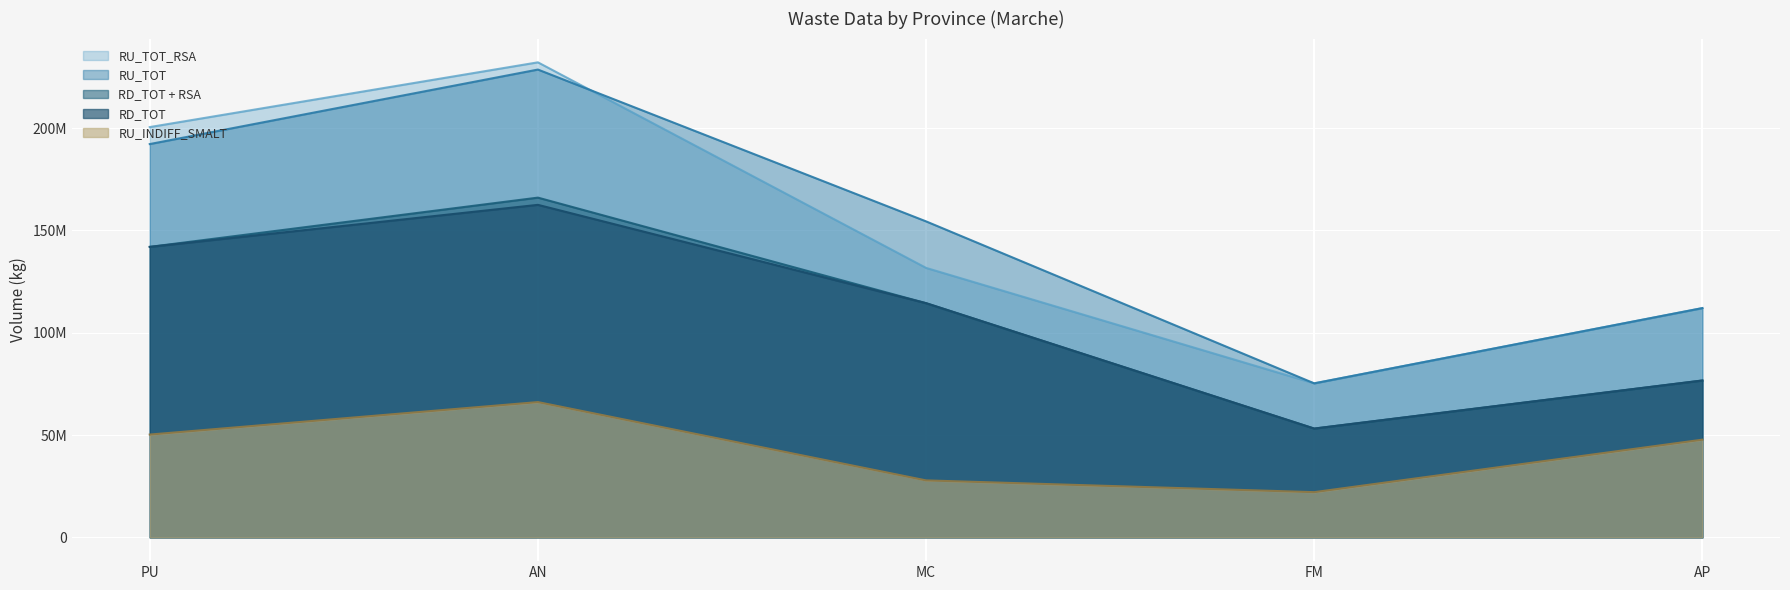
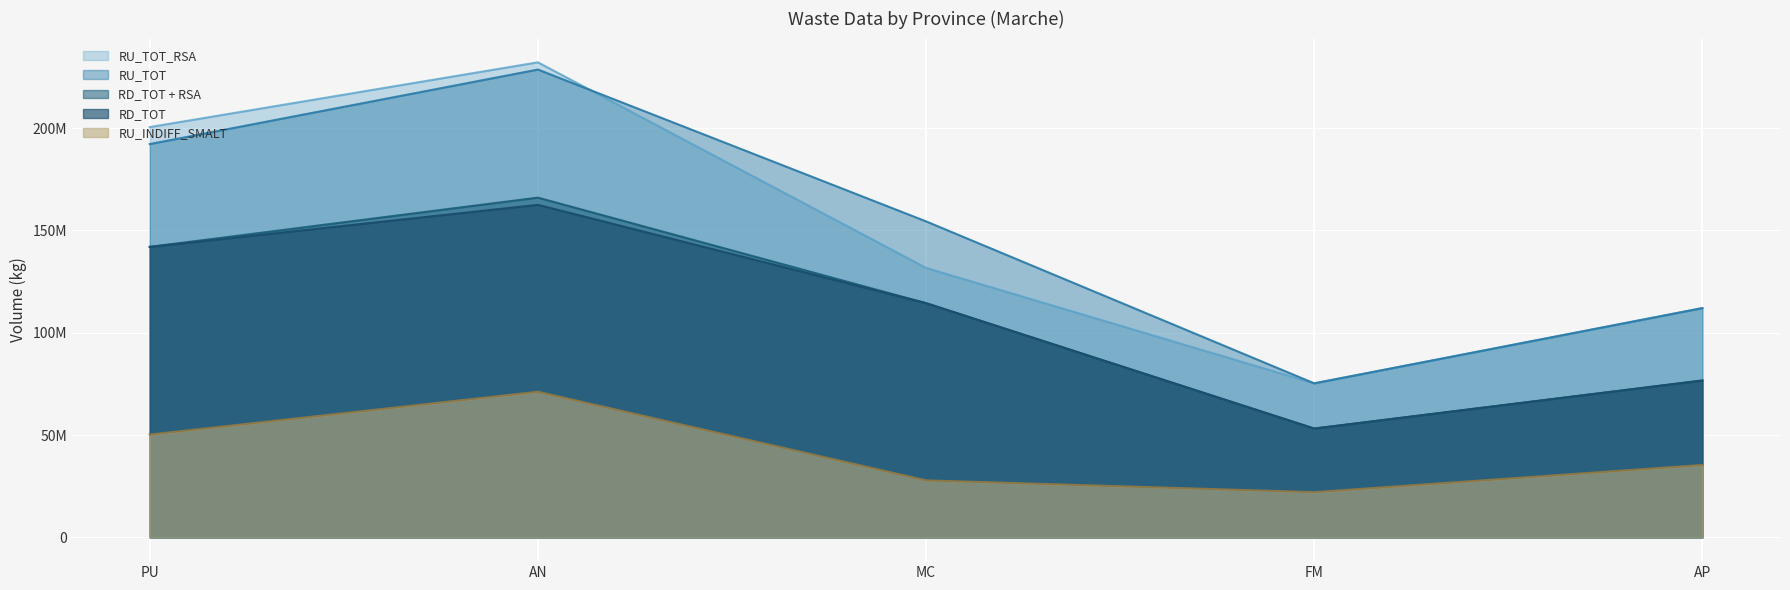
RU_INDIFF_SMALT, AN: 66000000 -> 71000000
RU_INDIFF_SMALT, AP: 48000000 -> 35000000
